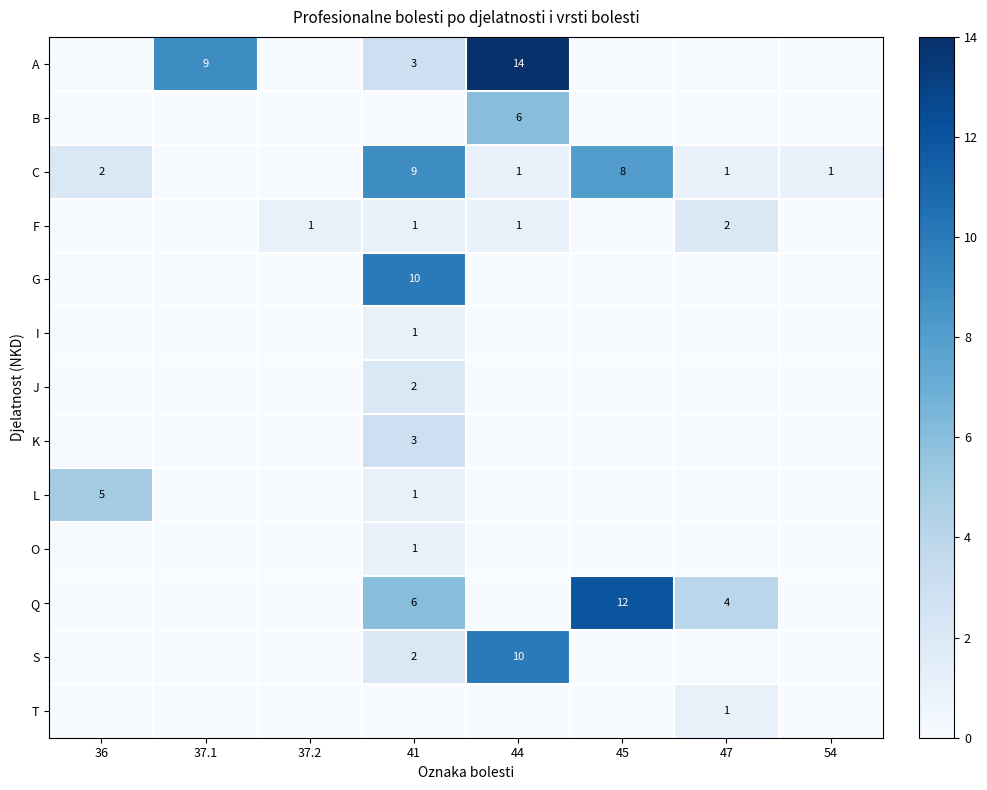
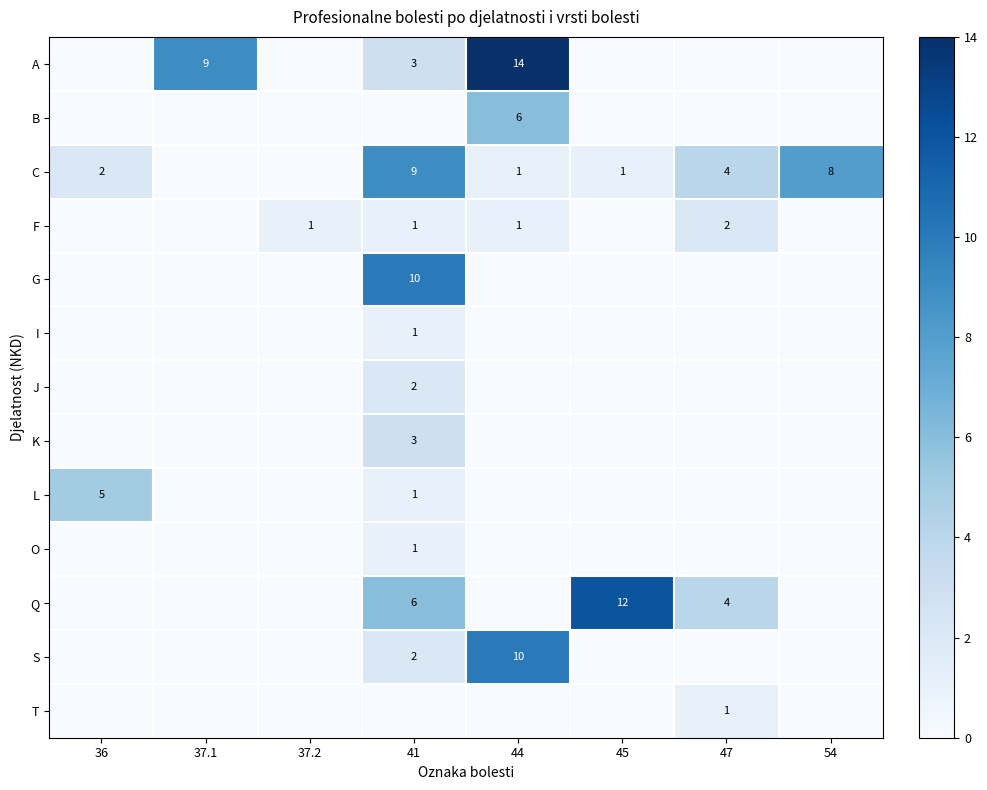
C, 45: 8 -> 1
C, 47: 1 -> 4
C, 54: 1 -> 8
